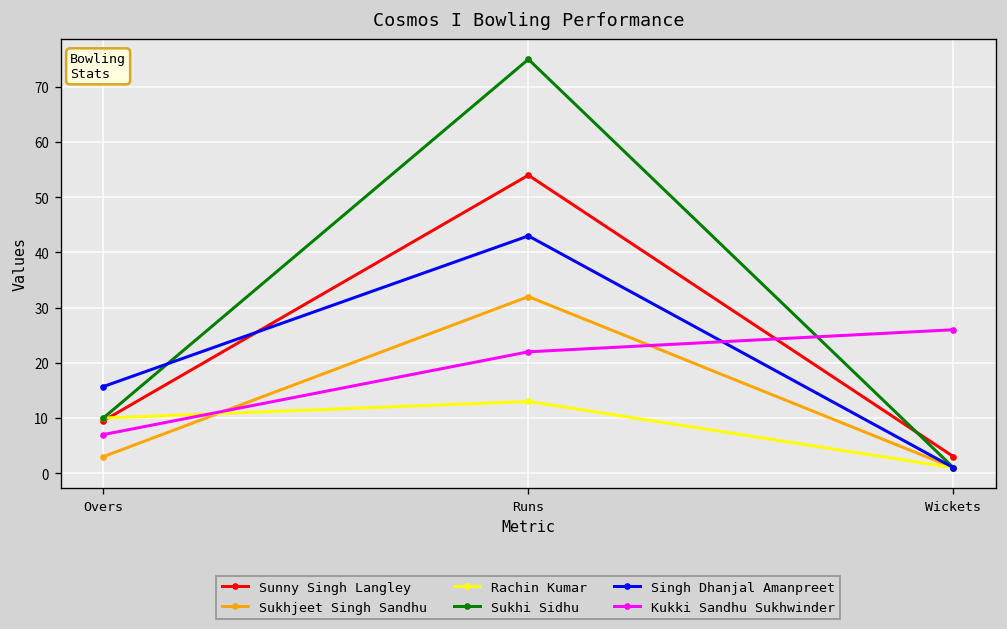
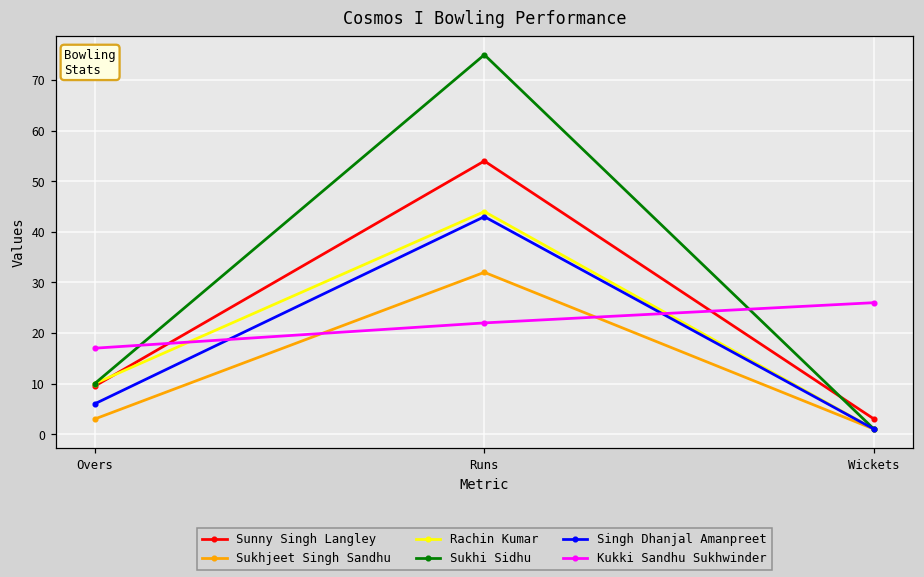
Singh Dhanjal Amanpreet, Overs: 16 -> 6
Kukki Sandhu Sukhwinder, Overs: 7 -> 17
Rachin Kumar, Runs: 13 -> 44
